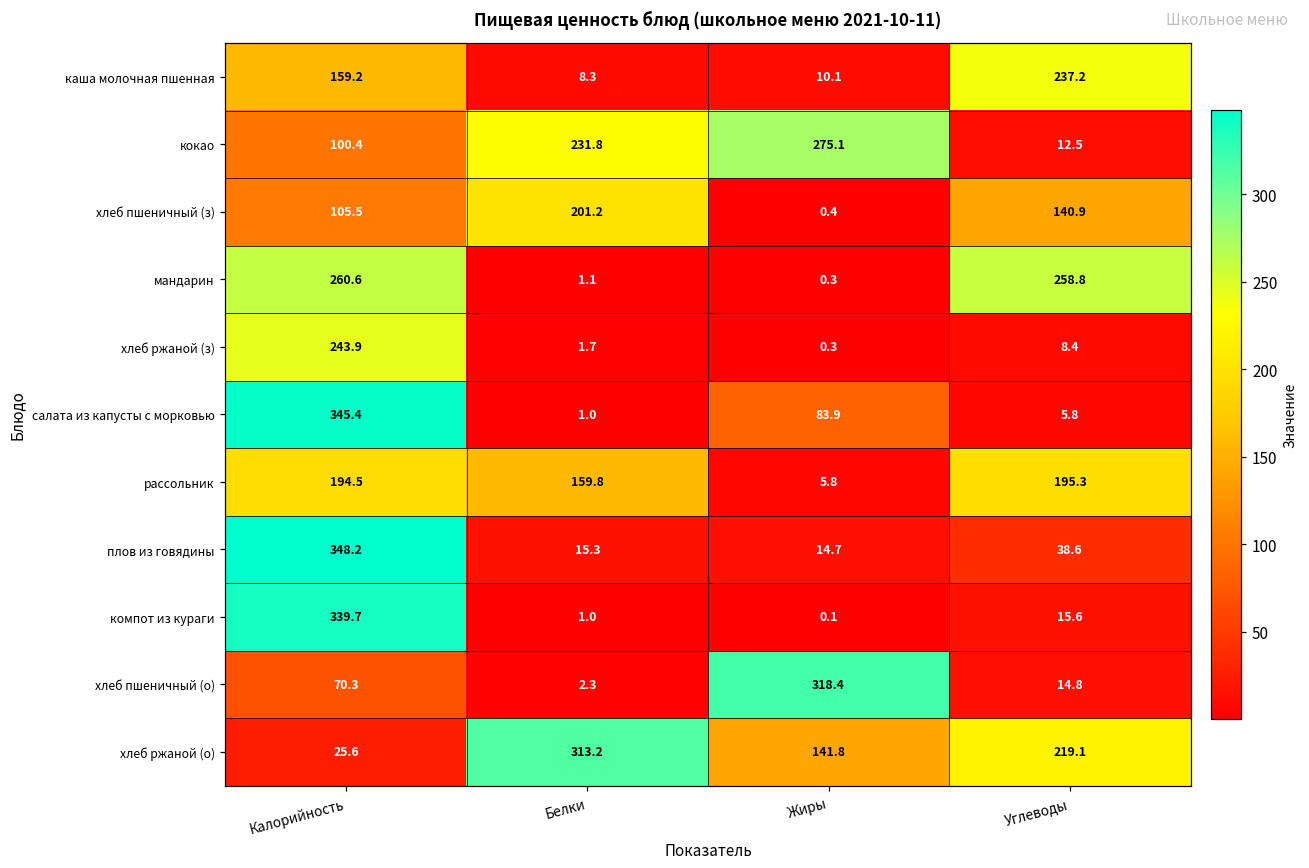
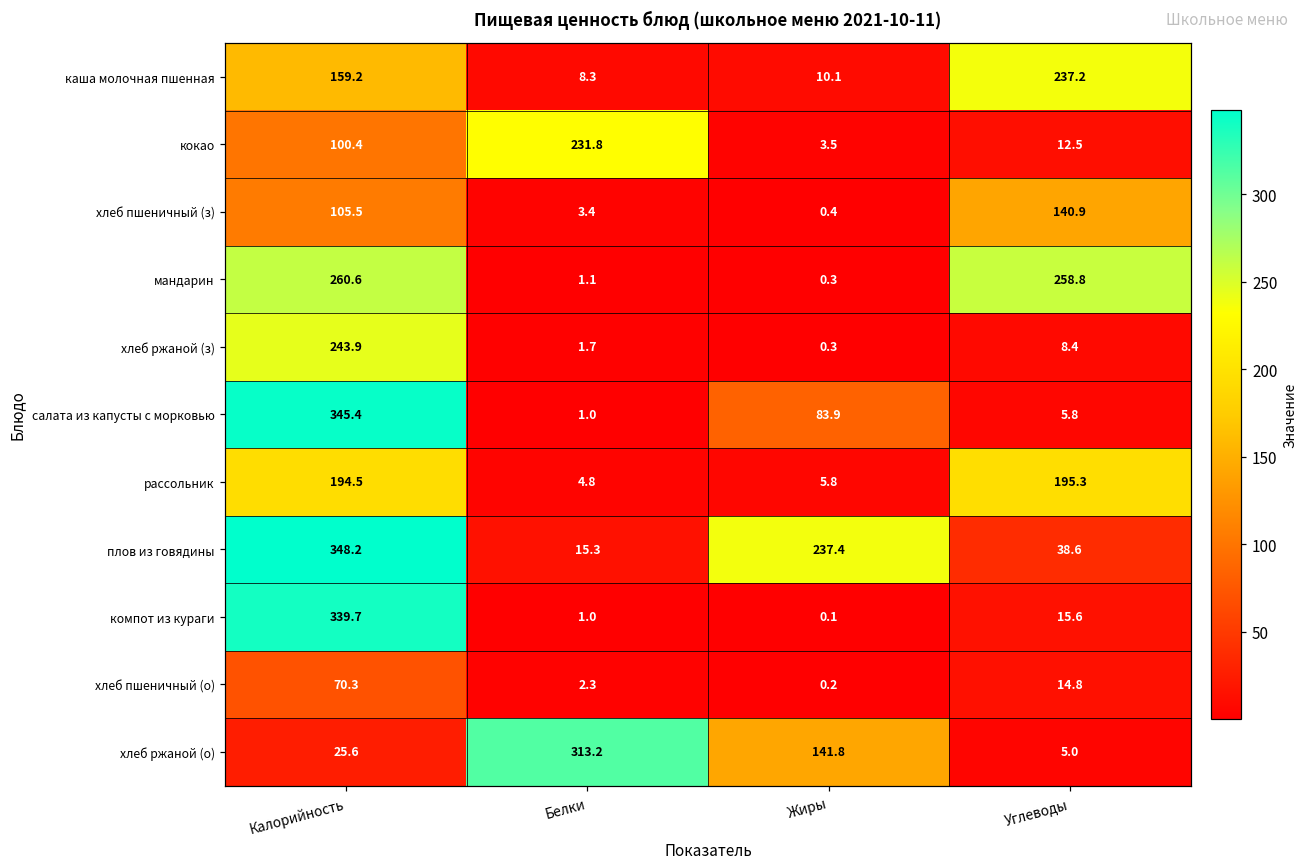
кокао, Жиры: 275.1 -> 3.5
хлеб пшеничный (з), Белки: 201.2 -> 3.4
рассольник, Белки: 159.8 -> 4.8
плов из говядины, Жиры: 14.7 -> 237.4
хлеб пшеничный (о), Жиры: 318.4 -> 0.2
хлеб ржаной (о), Углеводы: 219.1 -> 5.0
